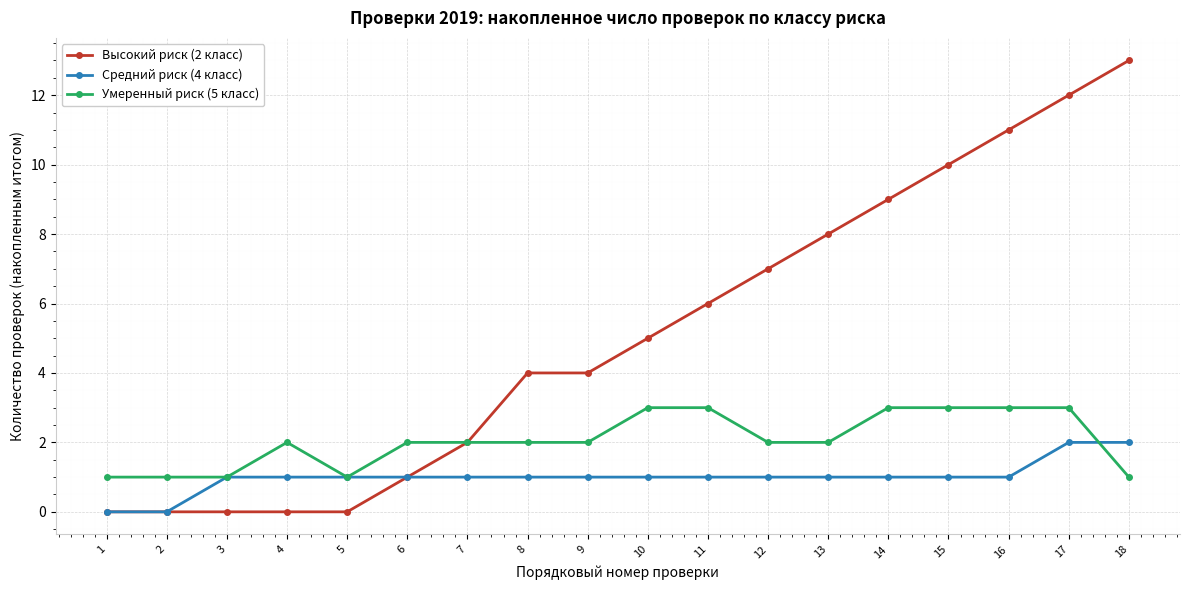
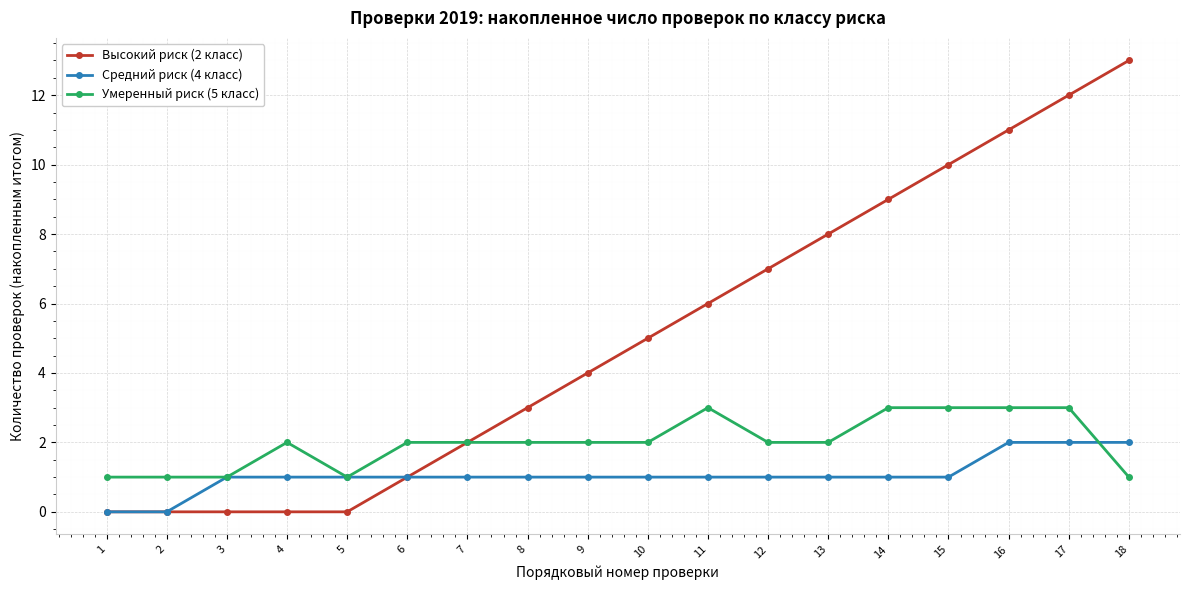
Высокий риск (2 класс), 8: 4 -> 3
Умеренный риск (5 класс), 10: 3 -> 2
Средний риск (4 класс), 16: 1 -> 2
